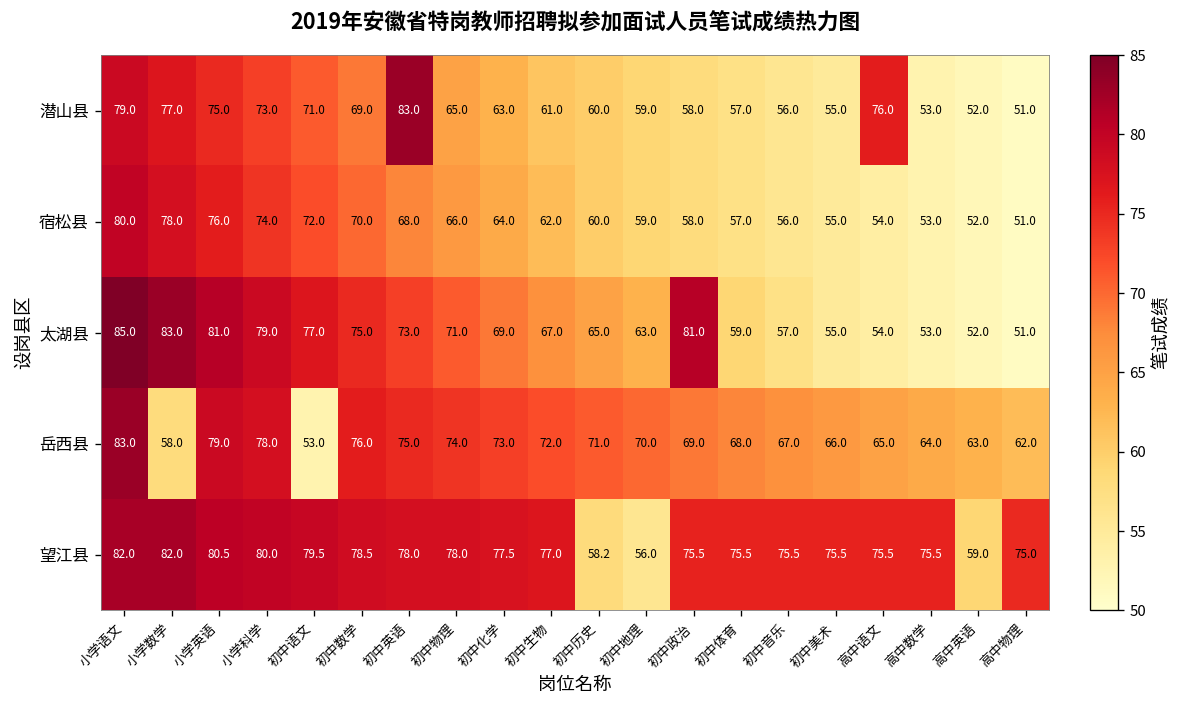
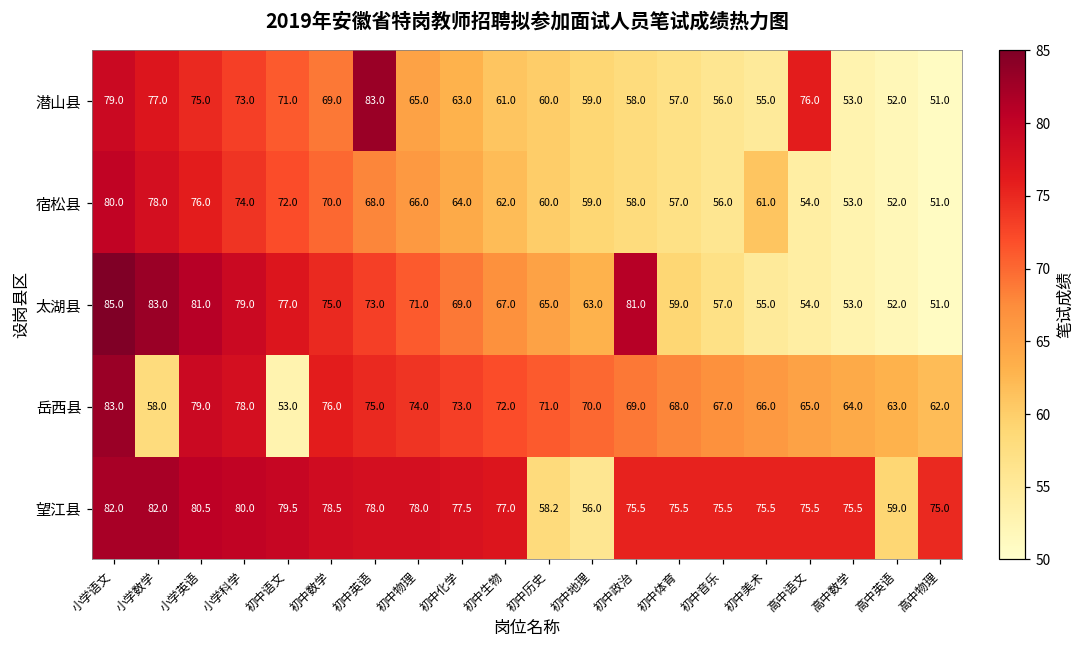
宿松县, 初中美术: 55.0 -> 61.0
